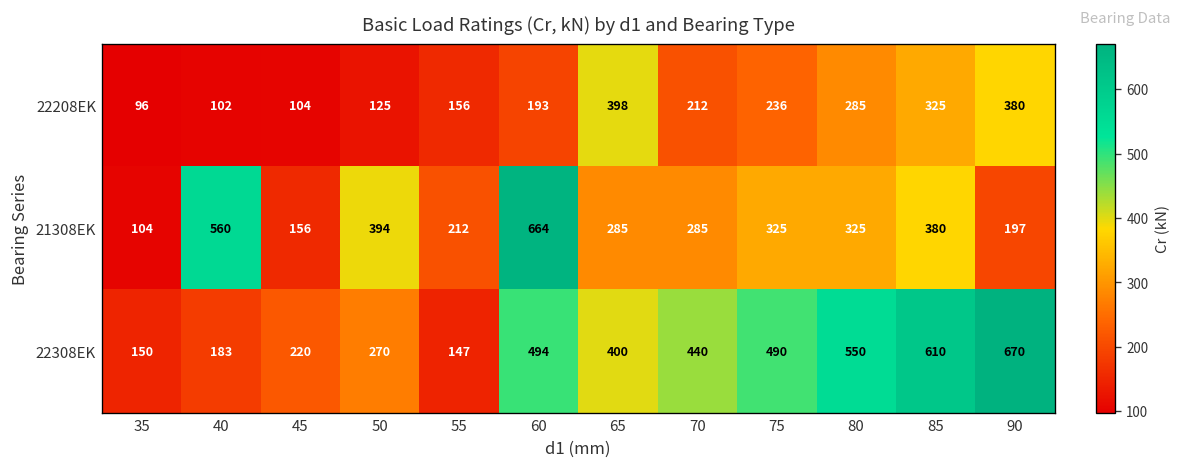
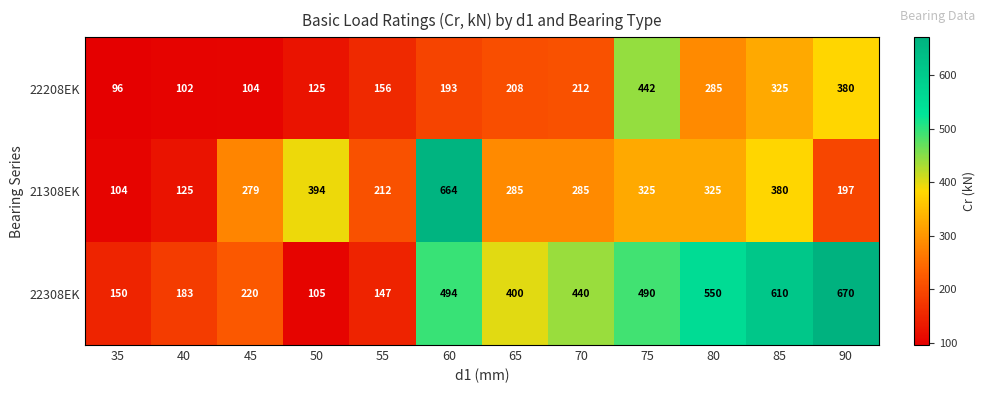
22208EK, 65: 398 -> 208
22208EK, 75: 236 -> 442
21308EK, 40: 560 -> 125
21308EK, 45: 156 -> 279
22308EK, 50: 270 -> 105
